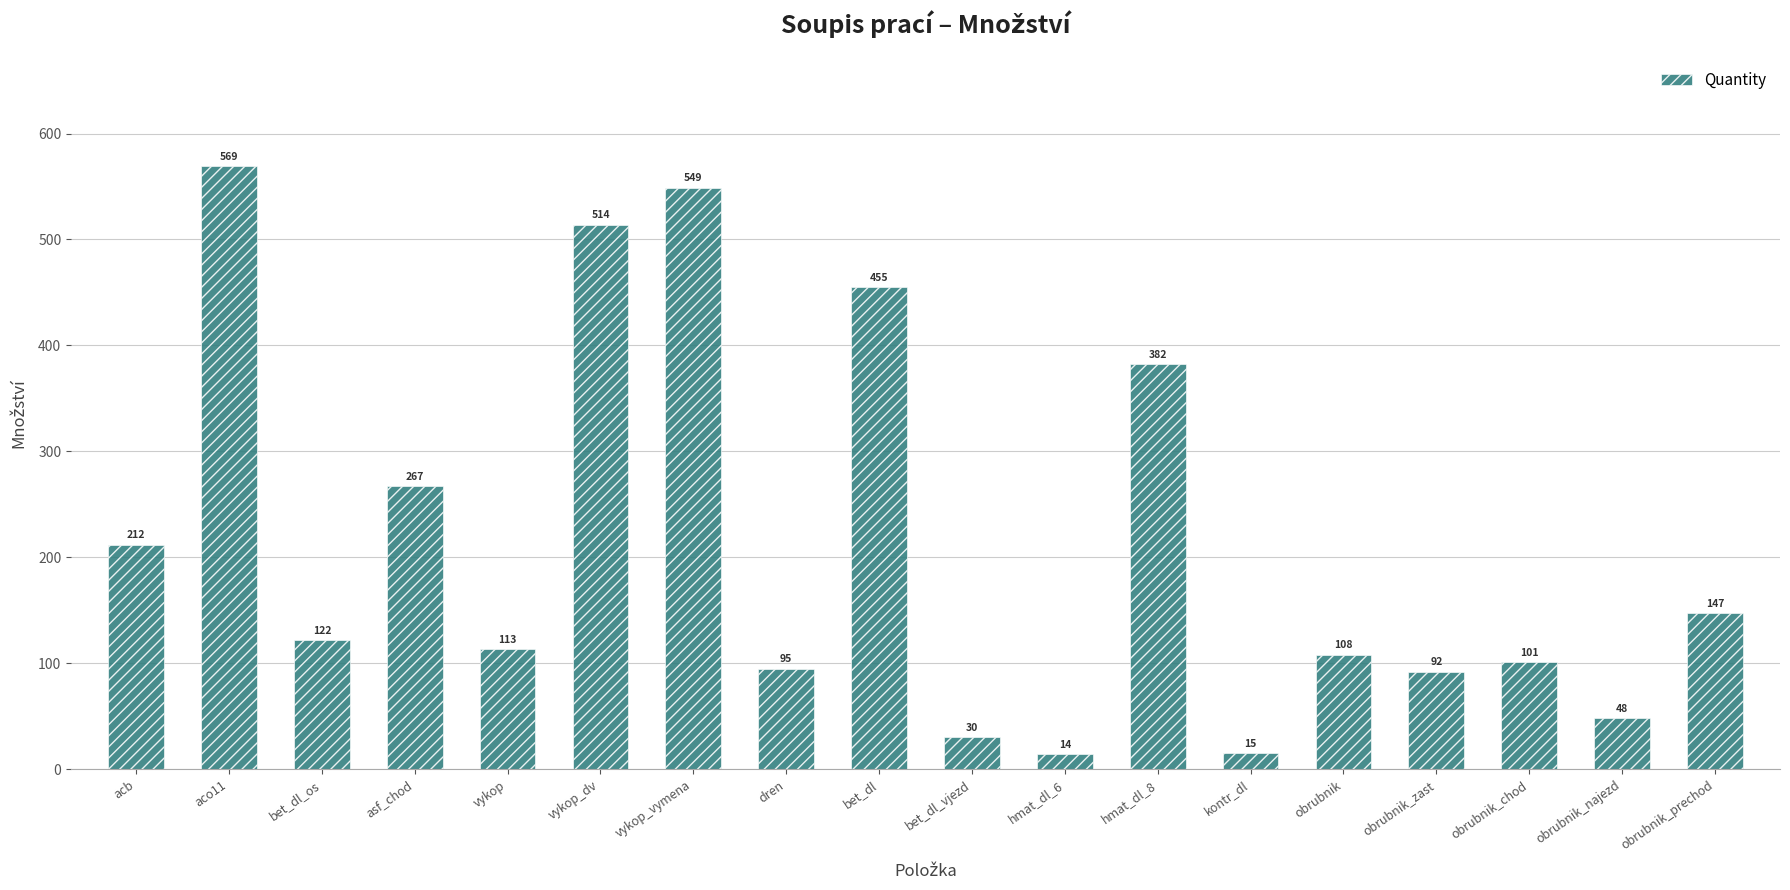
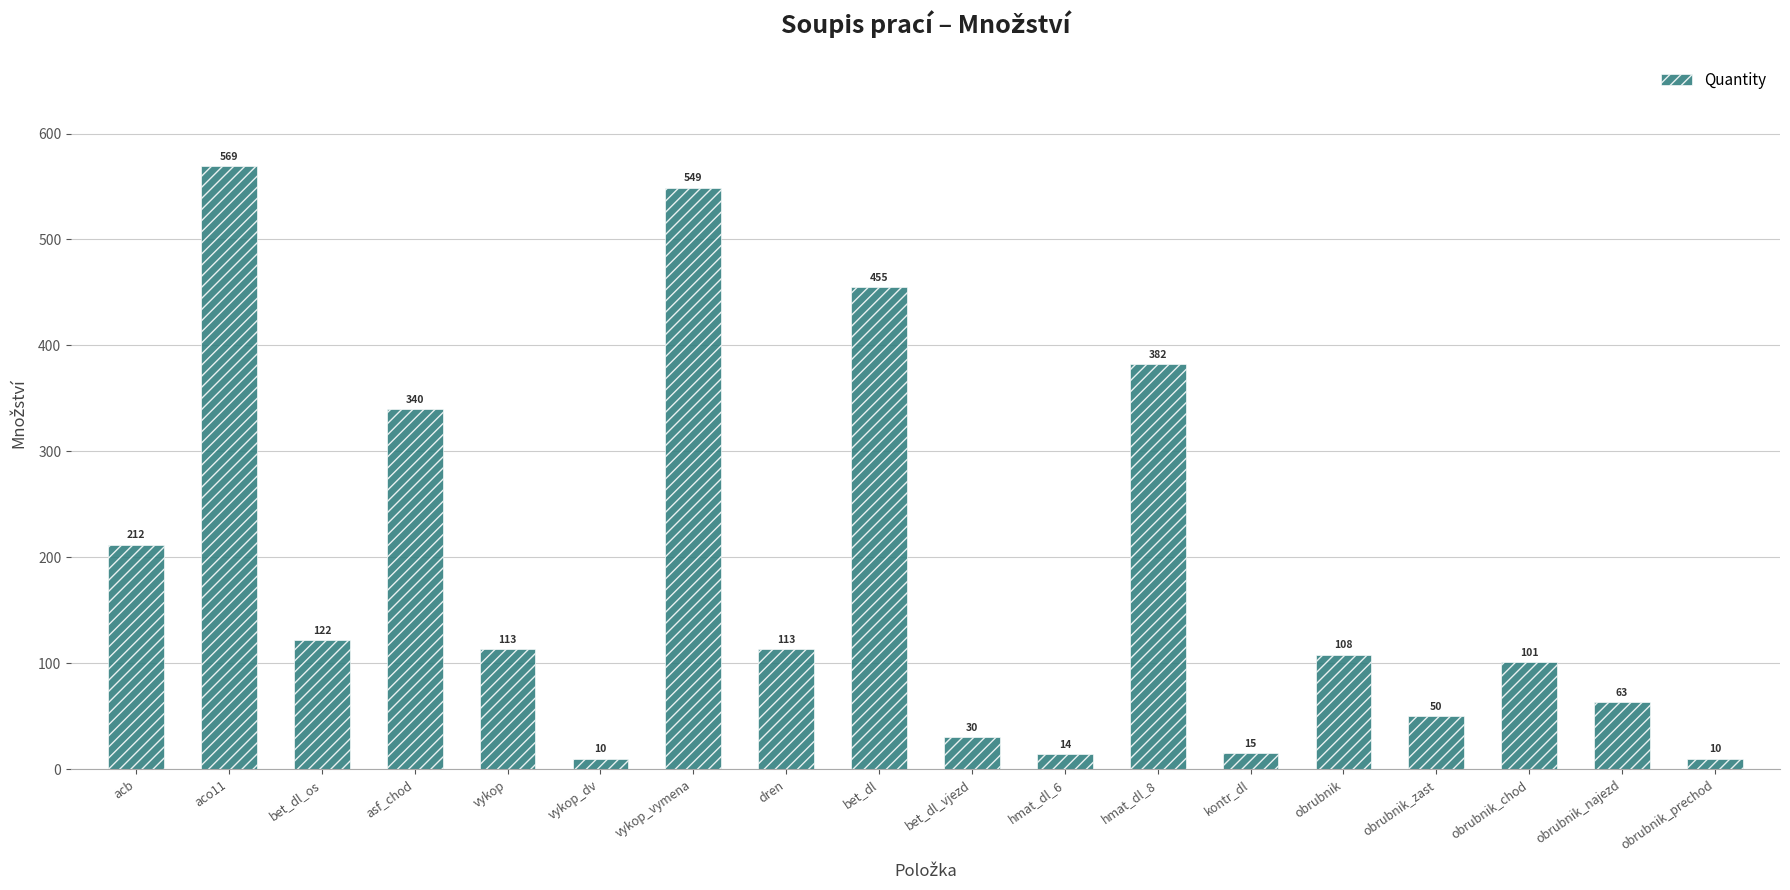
asf_chod: 267 -> 340
vykop_dv: 514 -> 10
dren: 95 -> 113
obrubnik_zast: 92 -> 50
obrubnik_najezd: 48 -> 63
obrubnik_prechod: 147 -> 10
